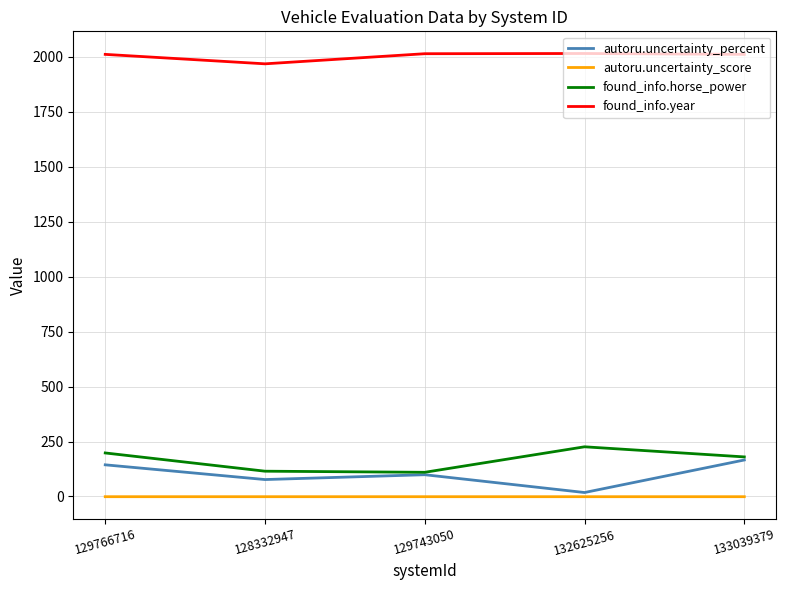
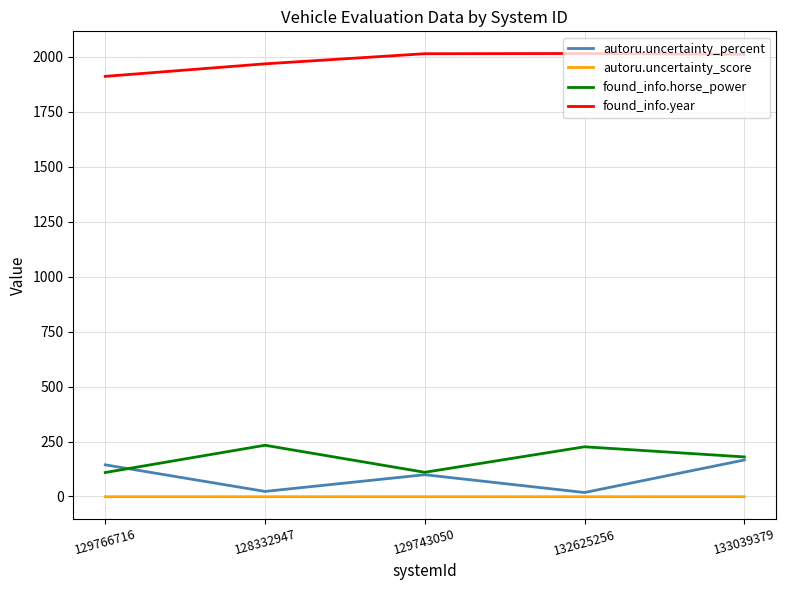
found_info.horse_power, 129766716: 200 -> 110
found_info.year, 129766716: 2010 -> 1910
autoru.uncertainty_percent, 128332947: 80 -> 20
found_info.horse_power, 128332947: 120 -> 230
